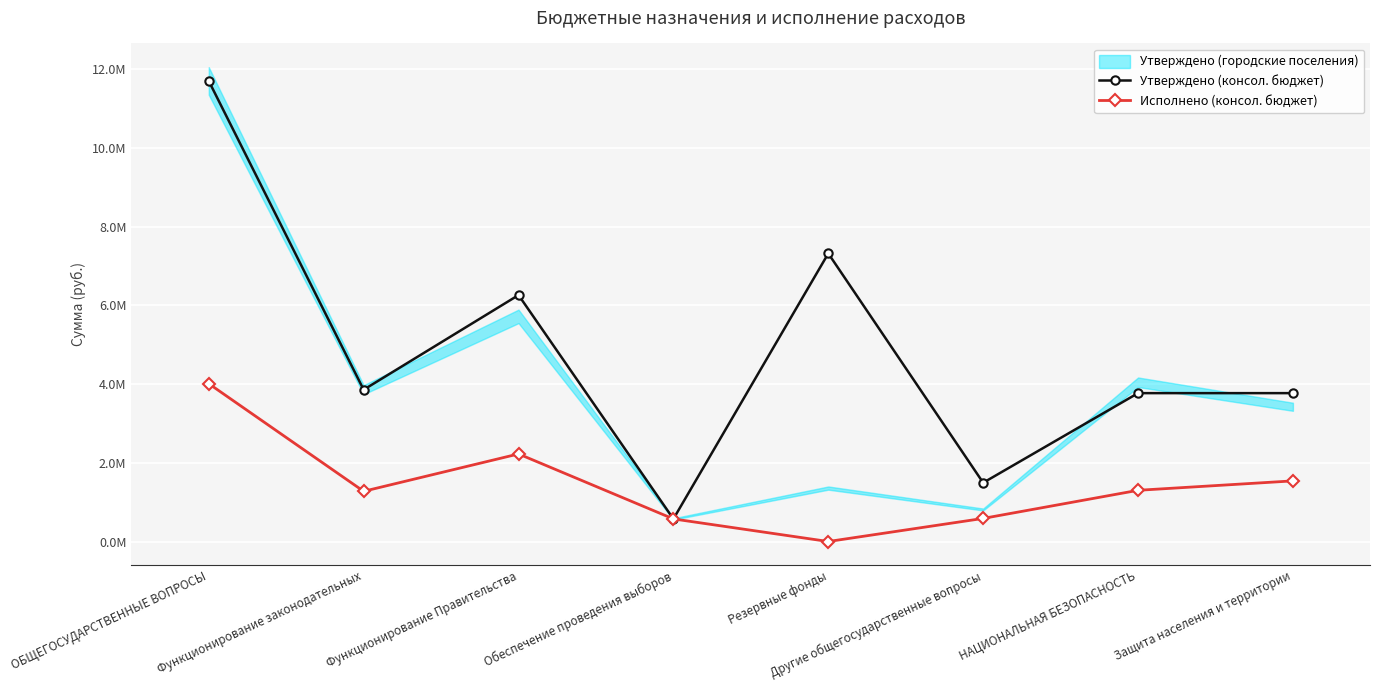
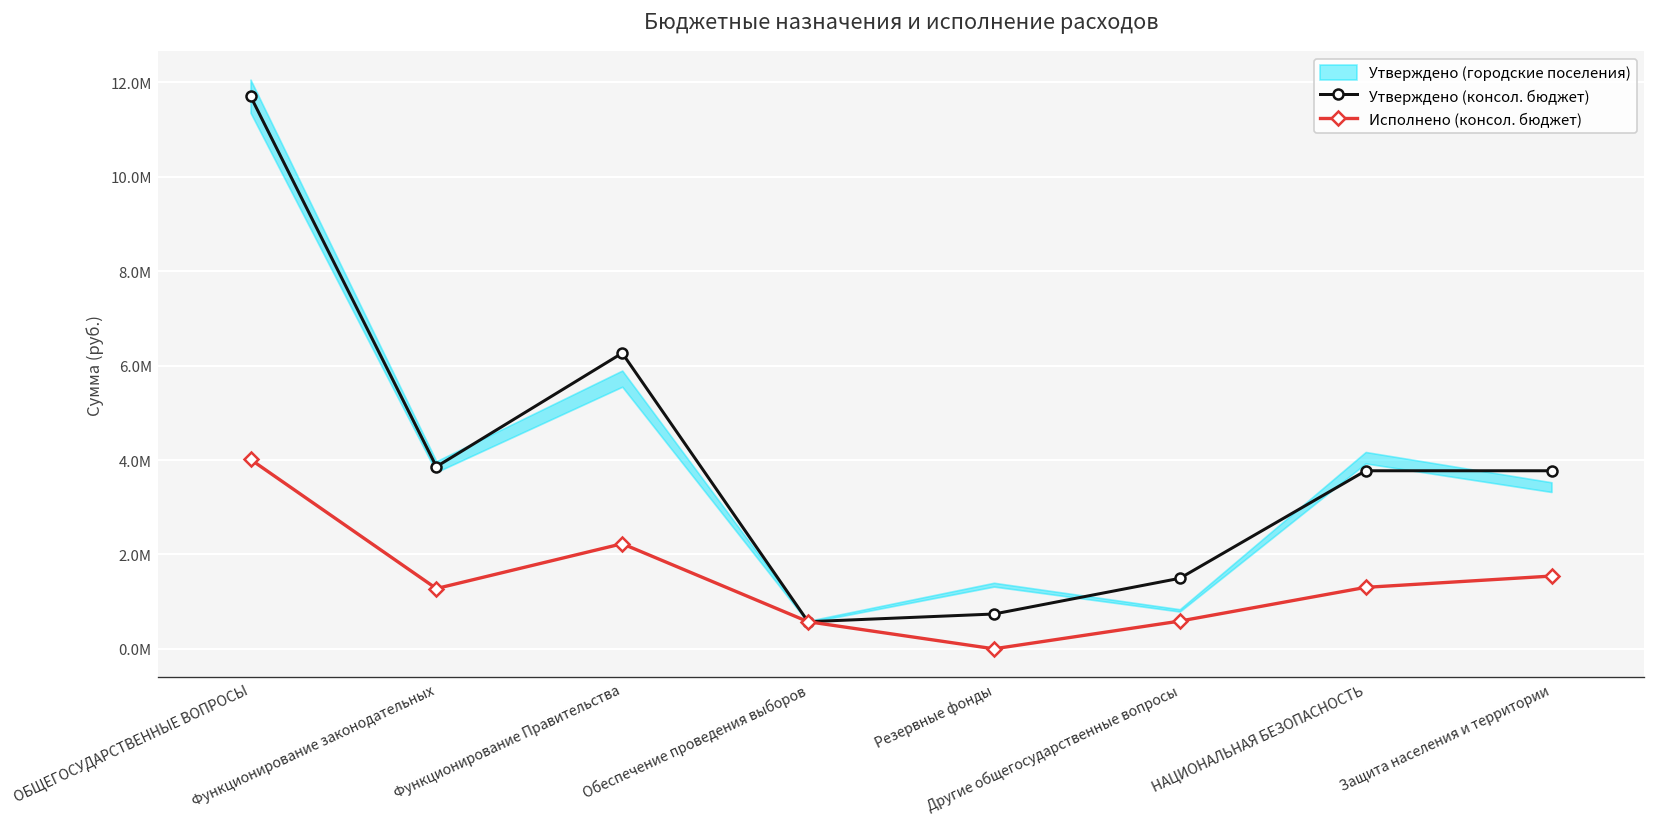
Утверждено (консол. бюджет), Резервные фонды: 7.3М -> 0.7М
